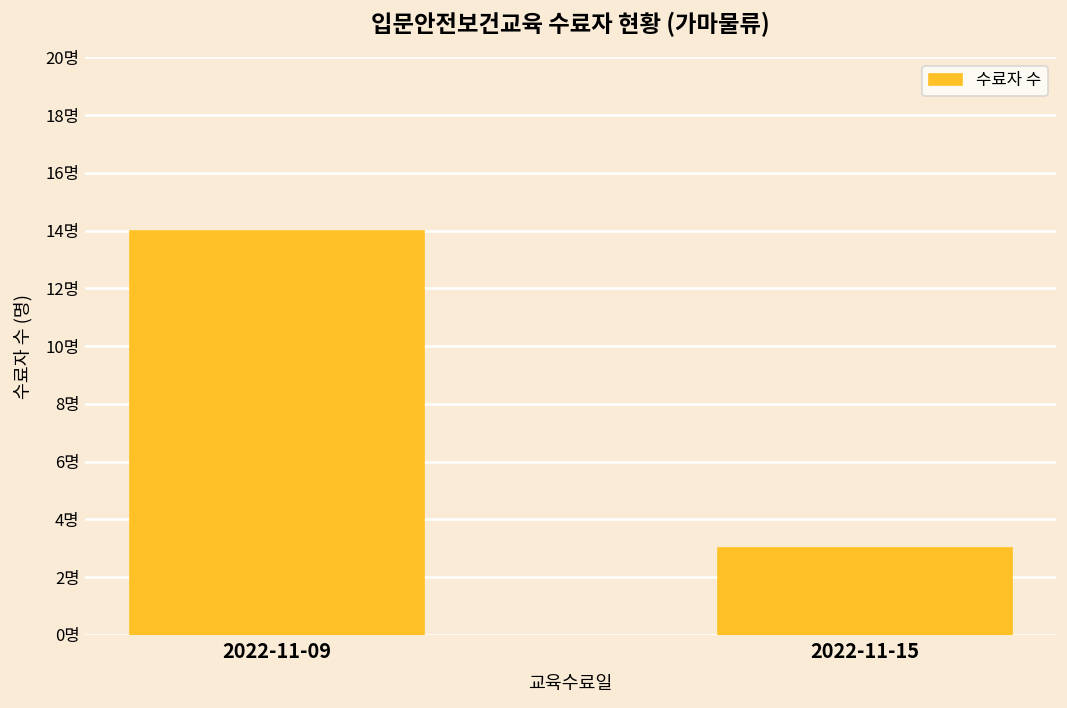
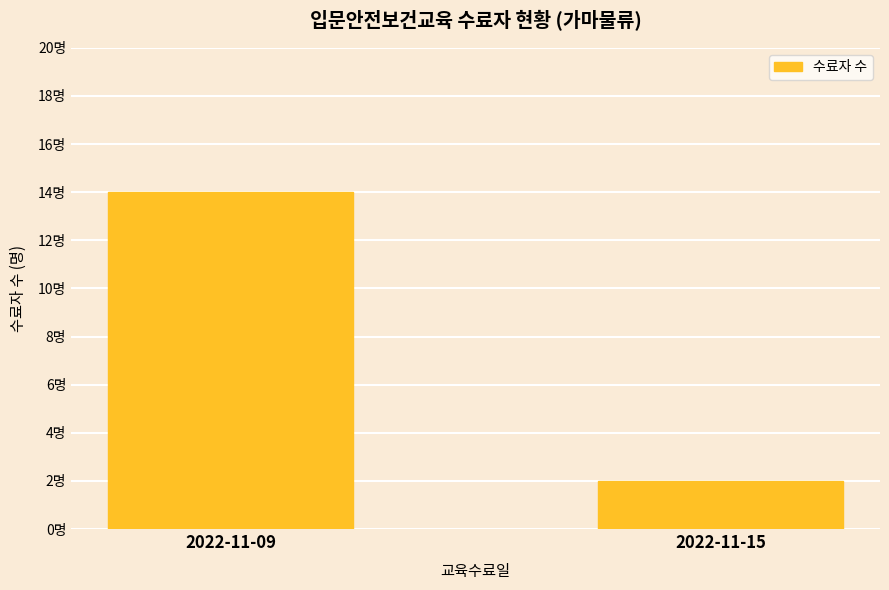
2022-11-15: 3명 -> 2명
